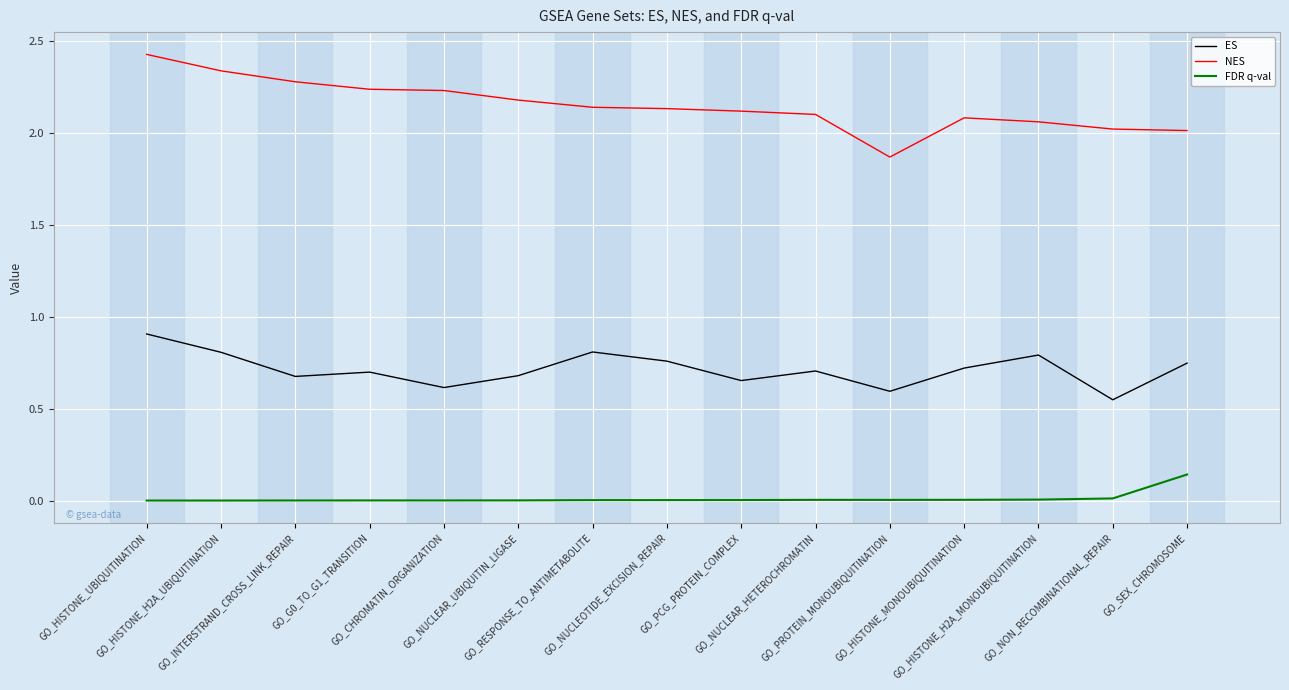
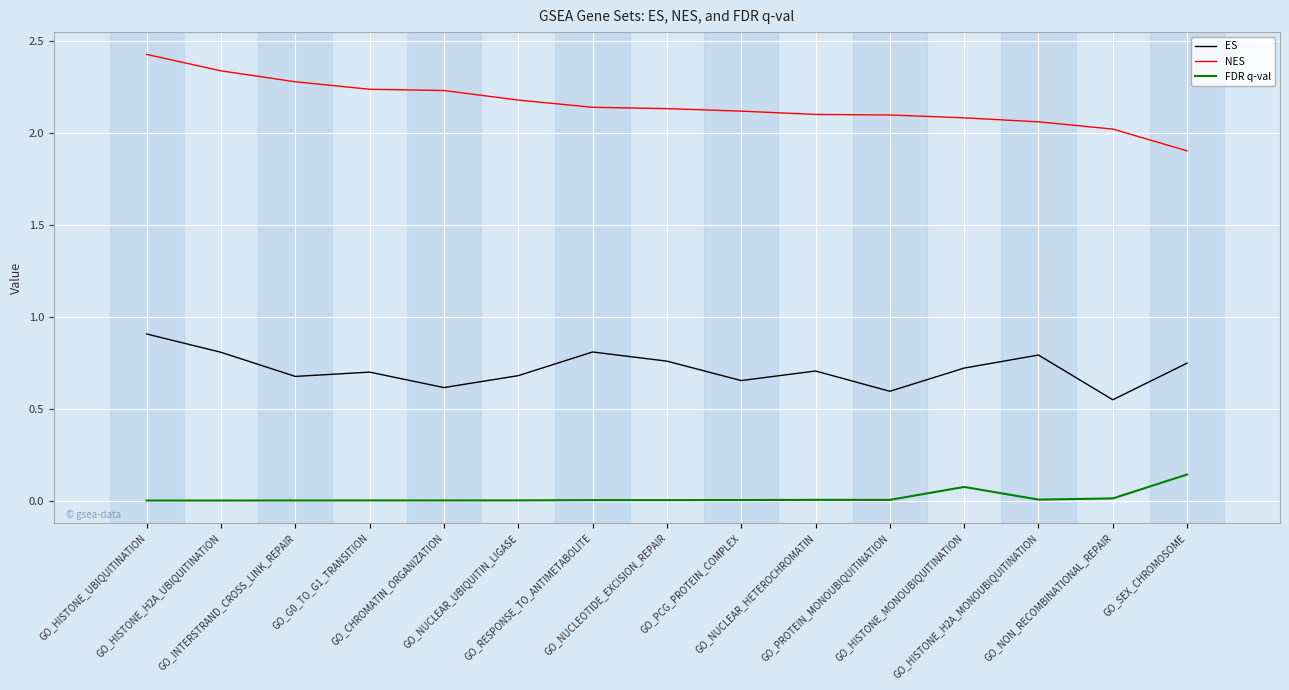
NES, GO_PROTEIN_MONOUBIQUITINATION: 1.87 -> 2.10
FDR q-val, GO_HISTONE_MONOUBIQUITINATION: 0.00 -> 0.07
NES, GO_SEX_CHROMOSOME: 2.01 -> 1.90
